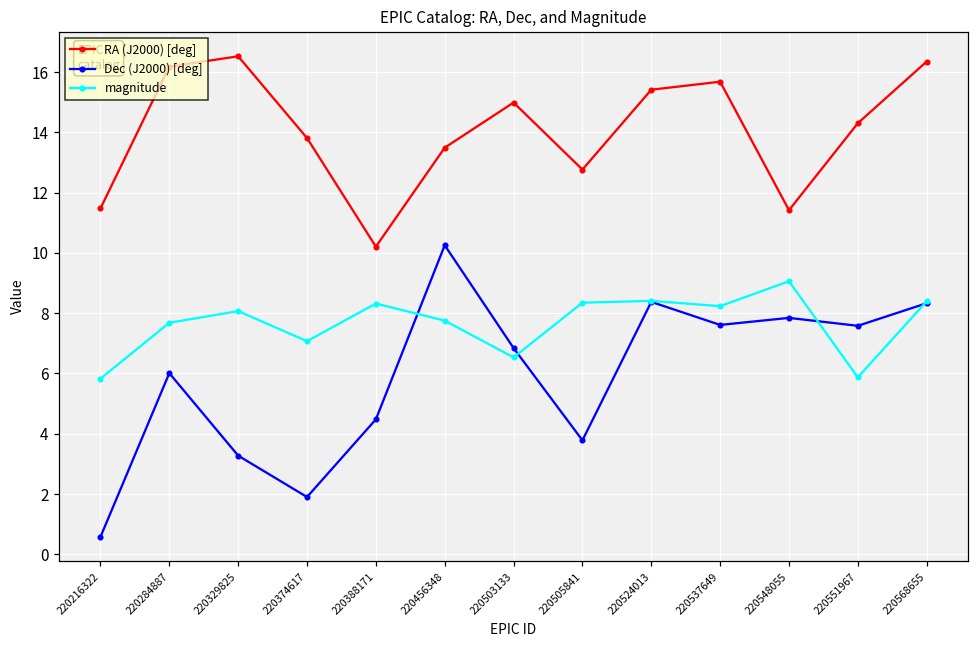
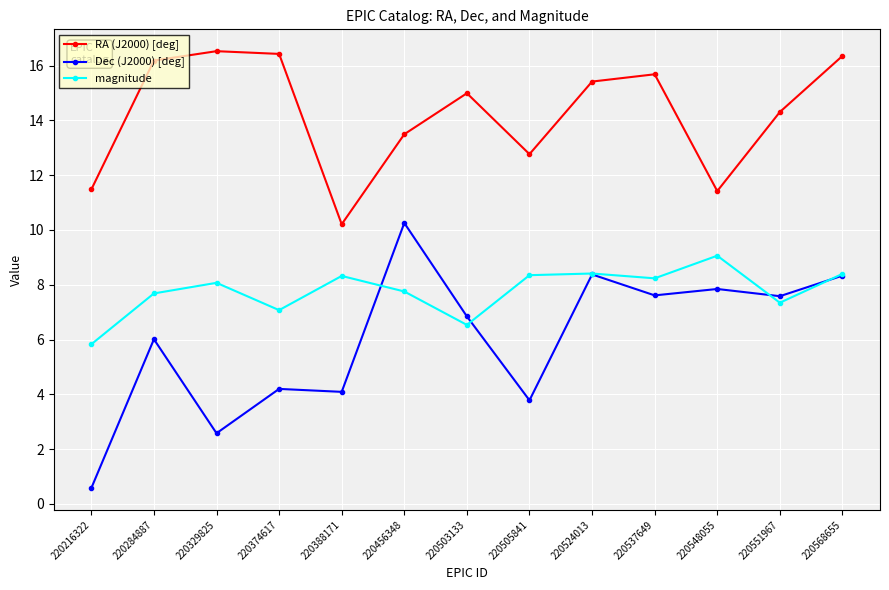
Dec (J2000) [deg], 220329825: 3.3 -> 2.6
RA (J2000) [deg], 220374617: 13.8 -> 16.4
Dec (J2000) [deg], 220374617: 1.9 -> 4.2
Dec (J2000) [deg], 220388171: 4.5 -> 4.1
magnitude, 220551967: 5.9 -> 7.3
